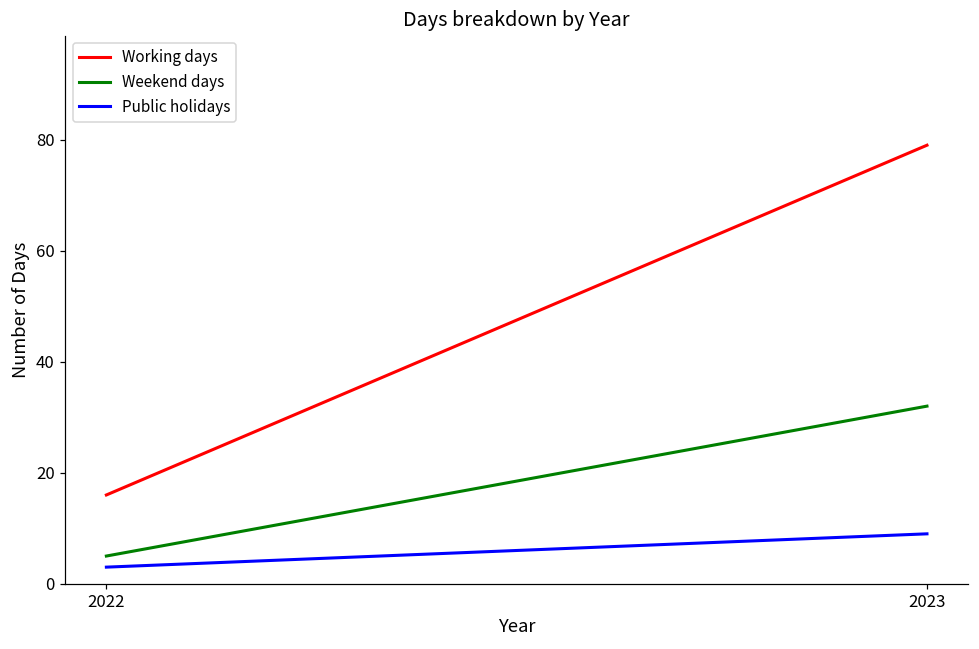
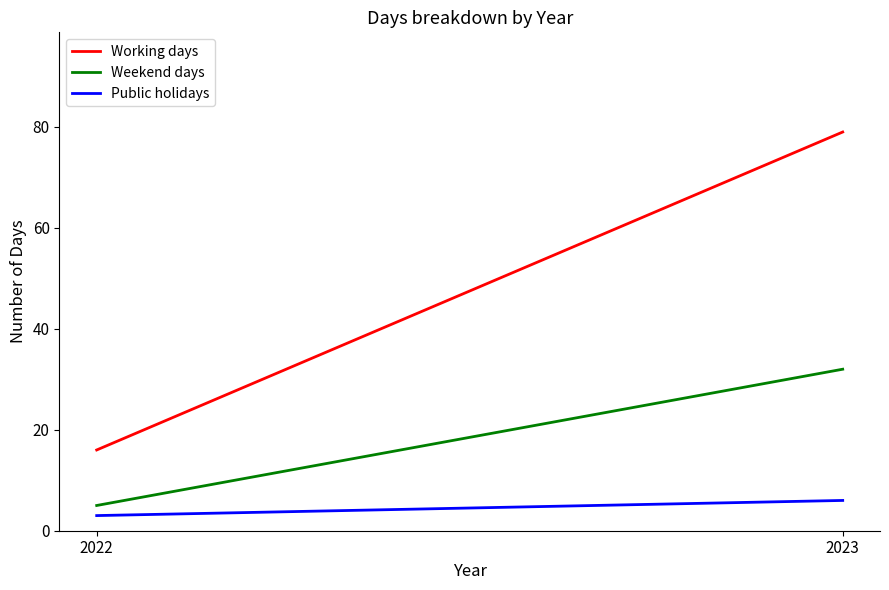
Public holidays, 2023: 9 -> 6
